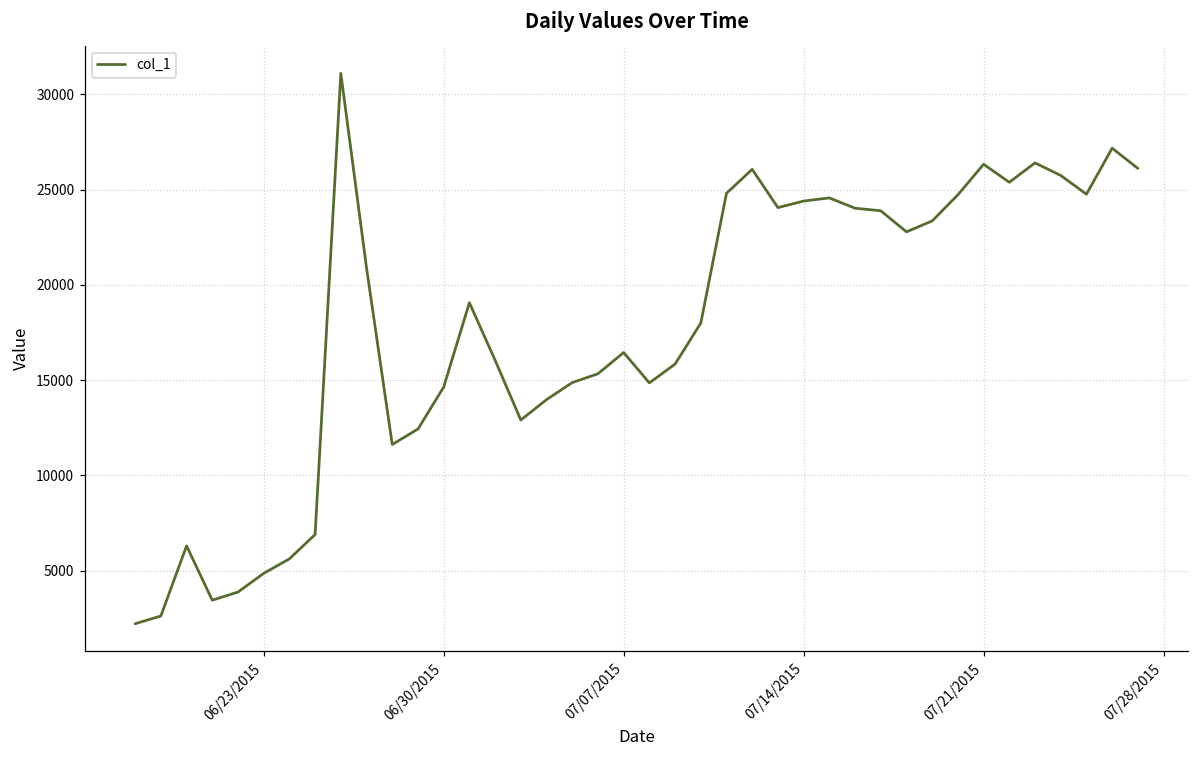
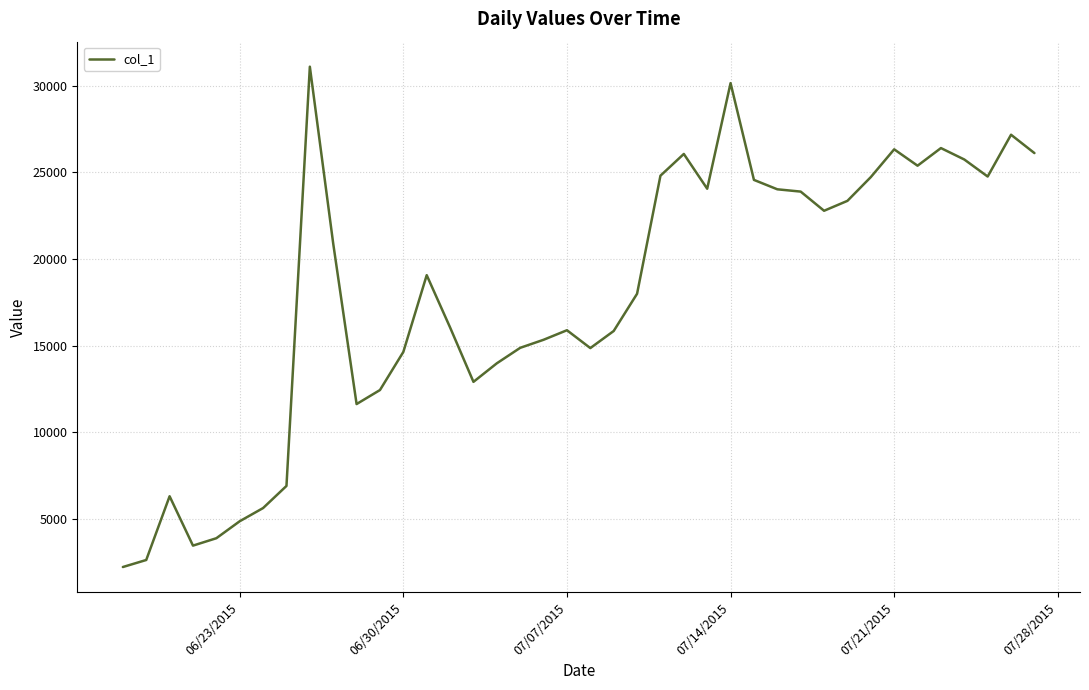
07/07/2015: 16400 -> 15900
07/14/2015: 24400 -> 30200
